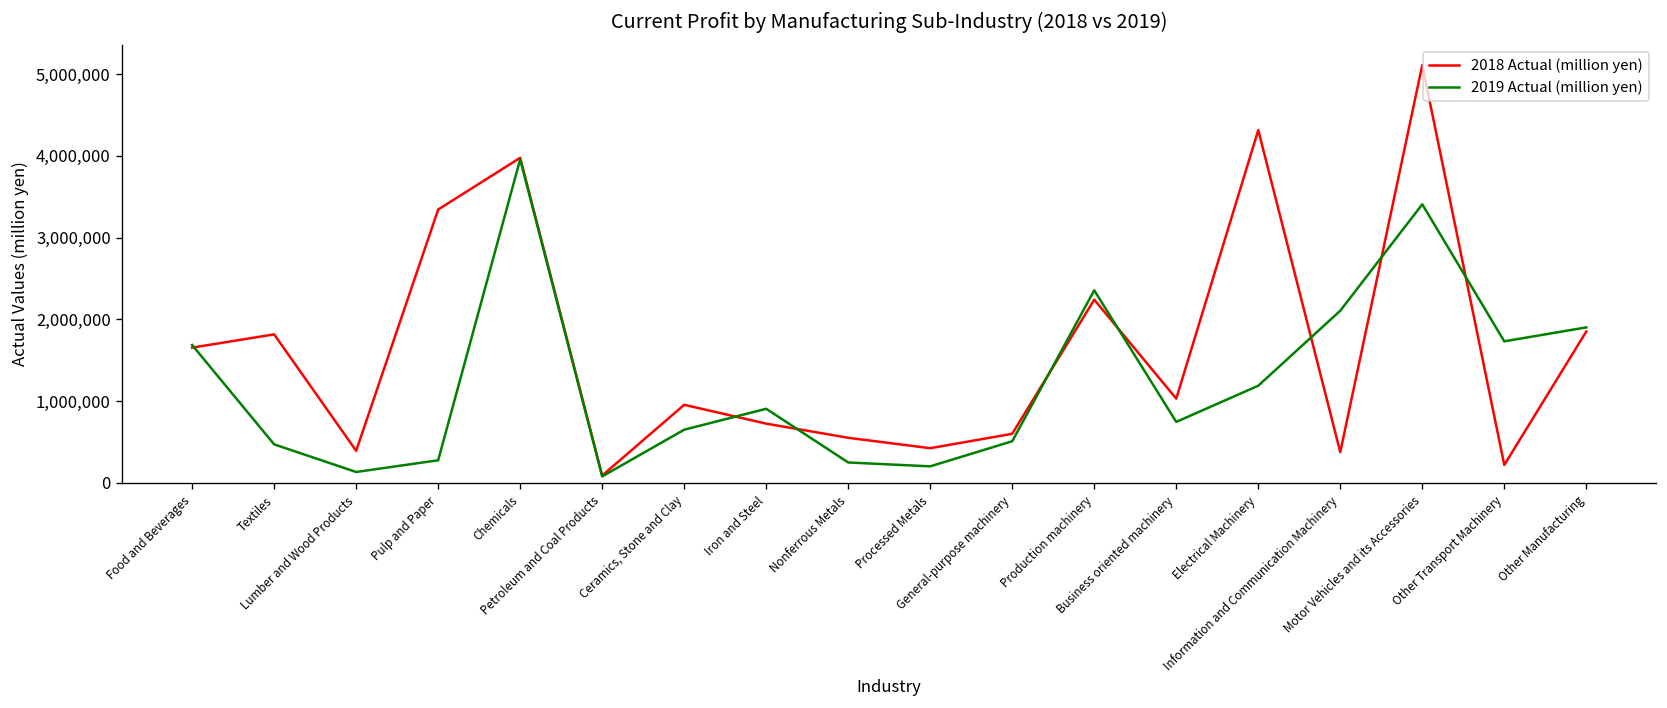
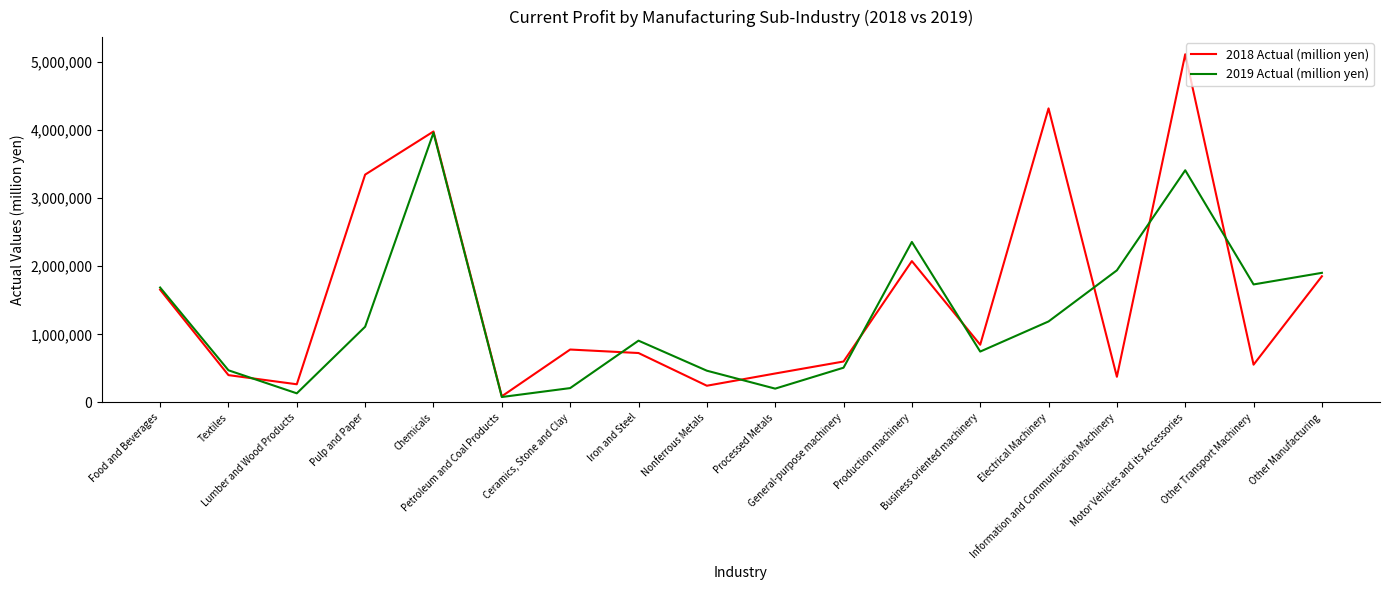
2018 Actual (million yen), Textiles: 1,800,000 -> 400,000
2018 Actual (million yen), Lumber and Wood Products: 400,000 -> 300,000
2019 Actual (million yen), Pulp and Paper: 300,000 -> 1,100,000
2018 Actual (million yen), Ceramics, Stone and Clay: 1,000,000 -> 800,000
2019 Actual (million yen), Ceramics, Stone and Clay: 700,000 -> 200,000
2018 Actual (million yen), Nonferrous Metals: 600,000 -> 200,000
2019 Actual (million yen), Nonferrous Metals: 300,000 -> 500,000
2018 Actual (million yen), Production machinery: 2,200,000 -> 2,100,000
2018 Actual (million yen), Business oriented machinery: 1,000,000 -> 800,000
2019 Actual (million yen), Information and Communication Machinery: 2,100,000 -> 1,900,000
2018 Actual (million yen), Other Transport Machinery: 200,000 -> 600,000
